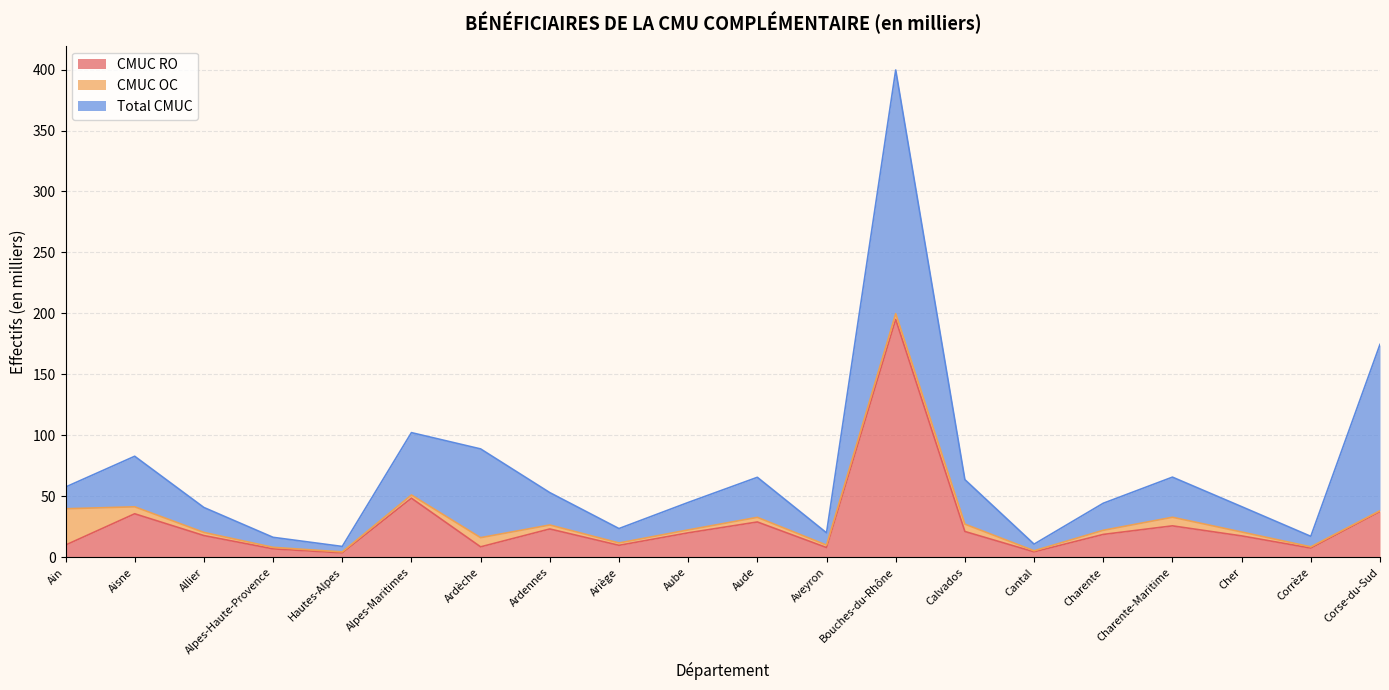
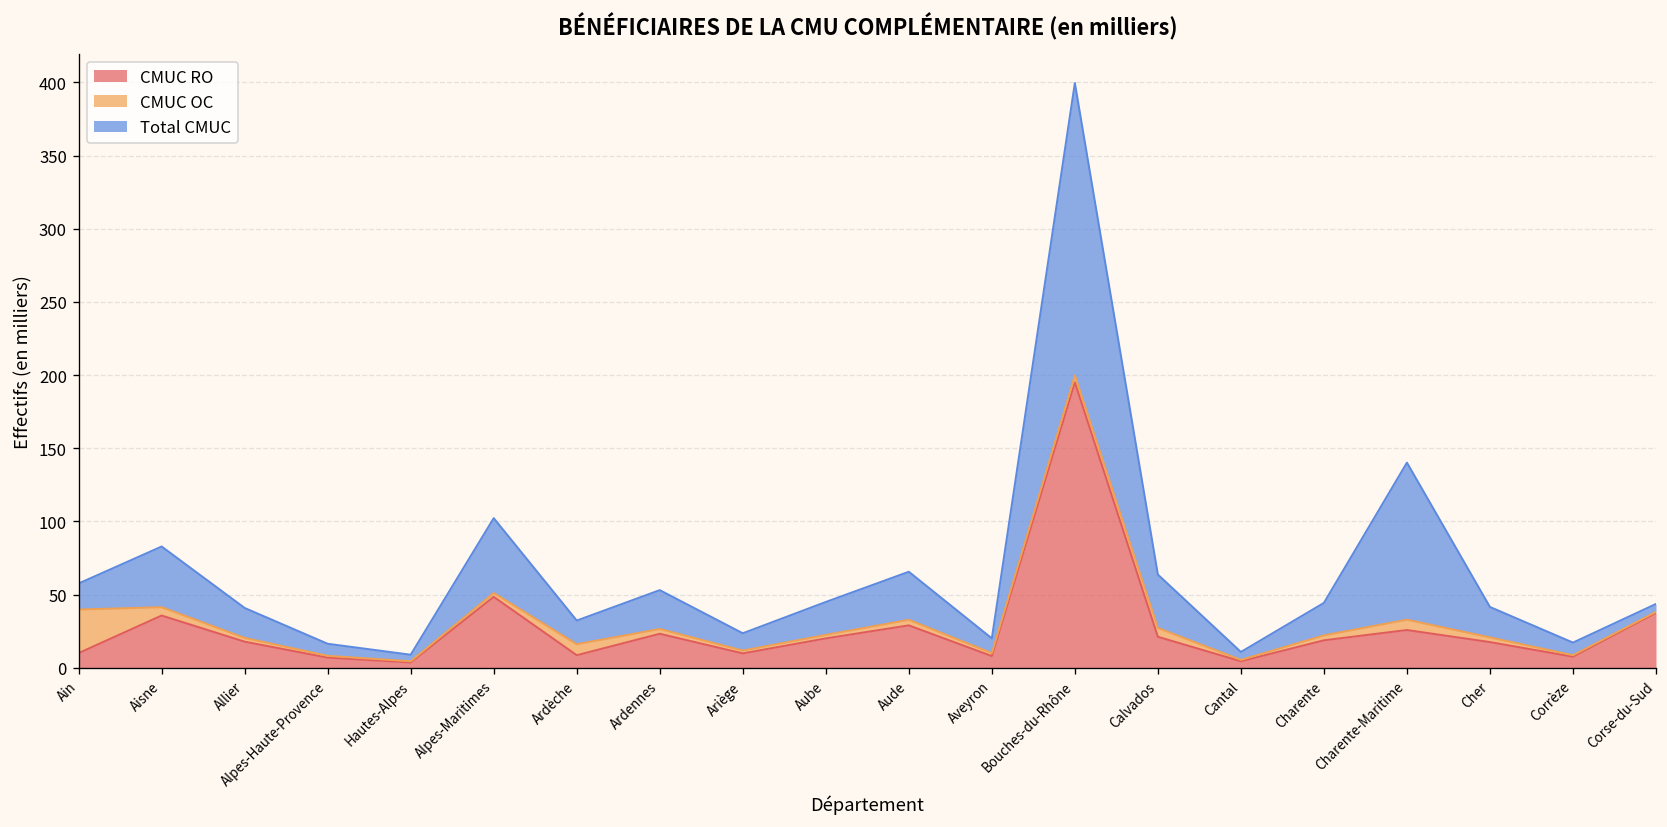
Total CMUC, Ardèche: 73 -> 16
Total CMUC, Charente-Maritime: 33 -> 107
Total CMUC, Corse-du-Sud: 136 -> 5
